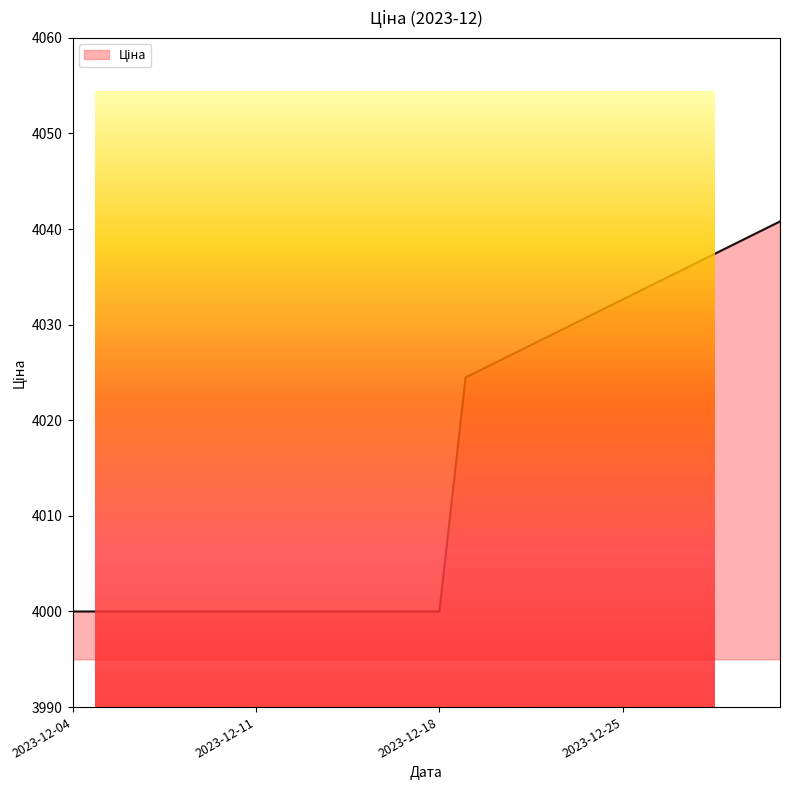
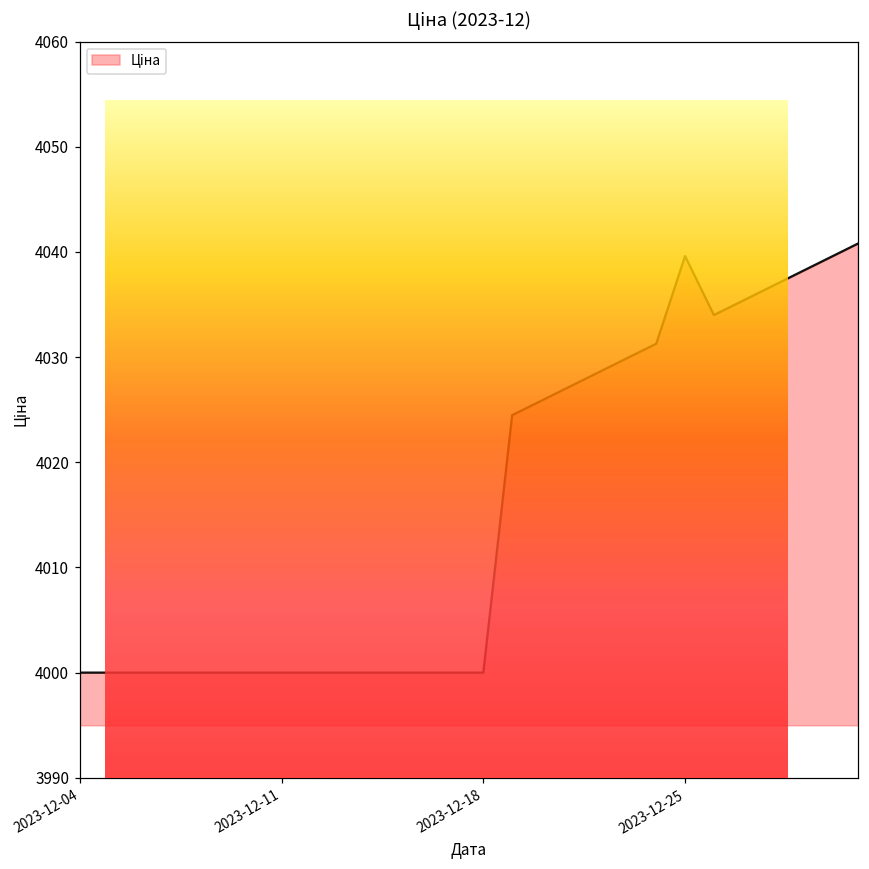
Ціна (2023-12), 2023-12-25: 4033 -> 4040
